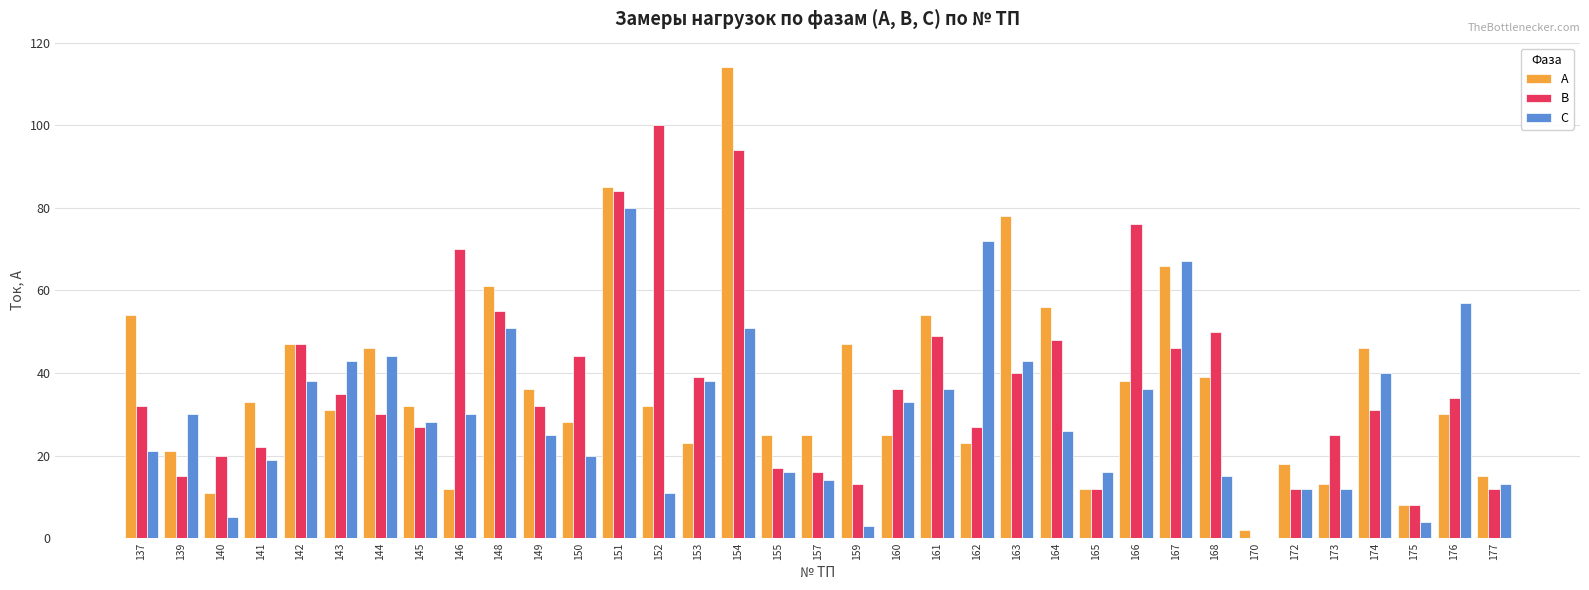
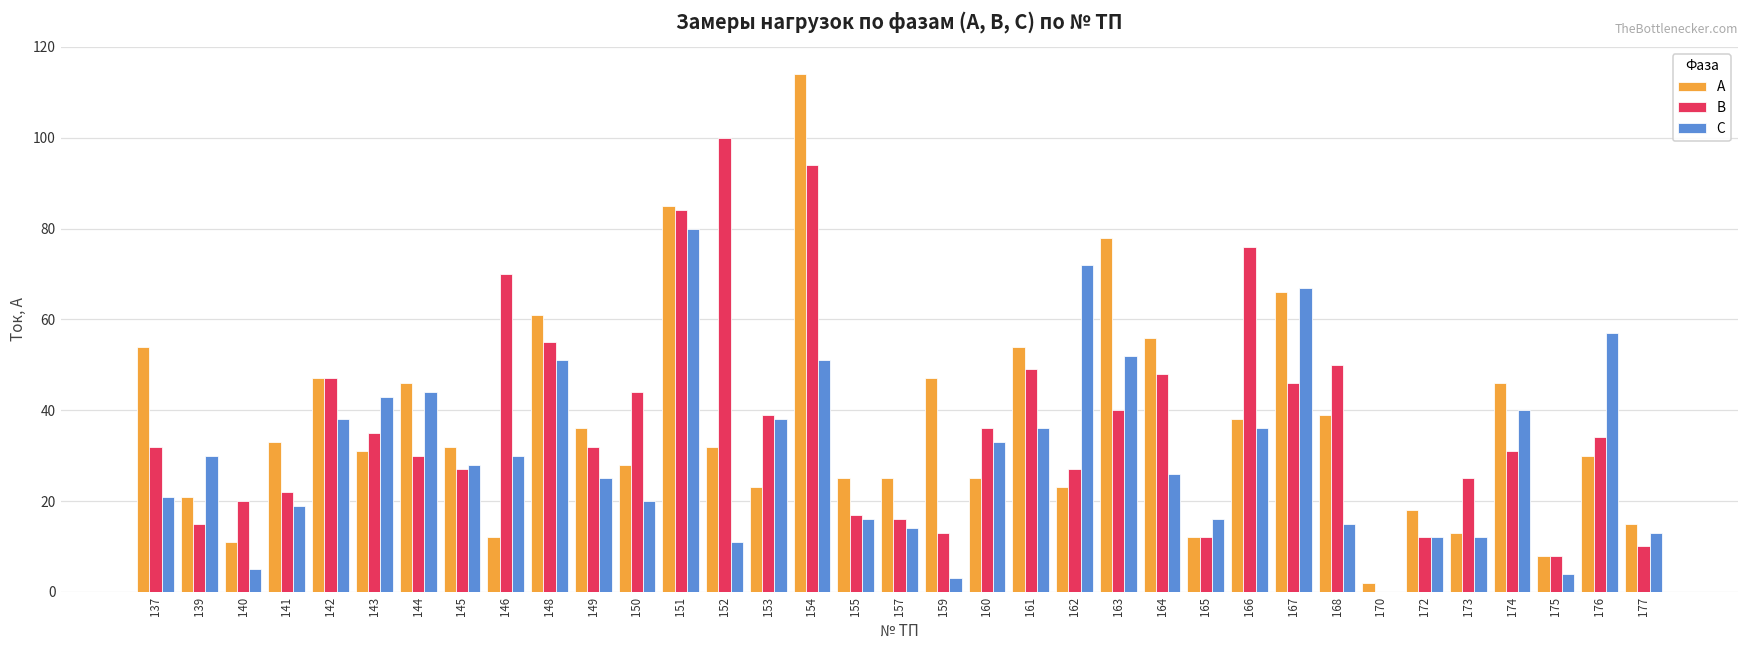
C, 163: 43 -> 52
B, 177: 12 -> 10
